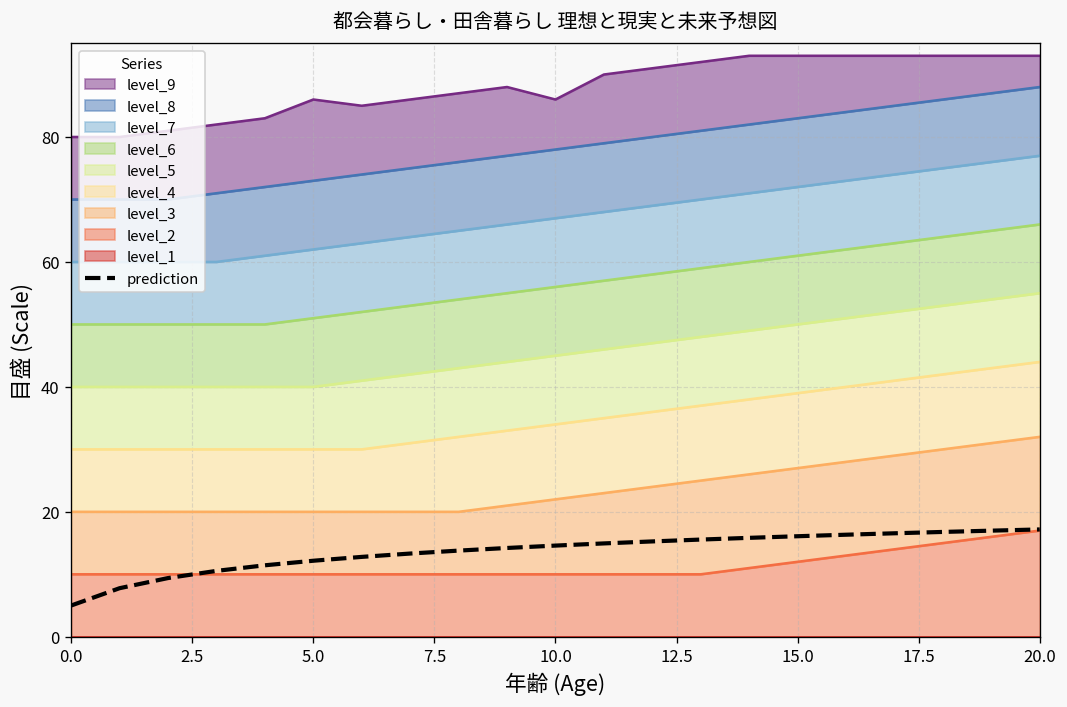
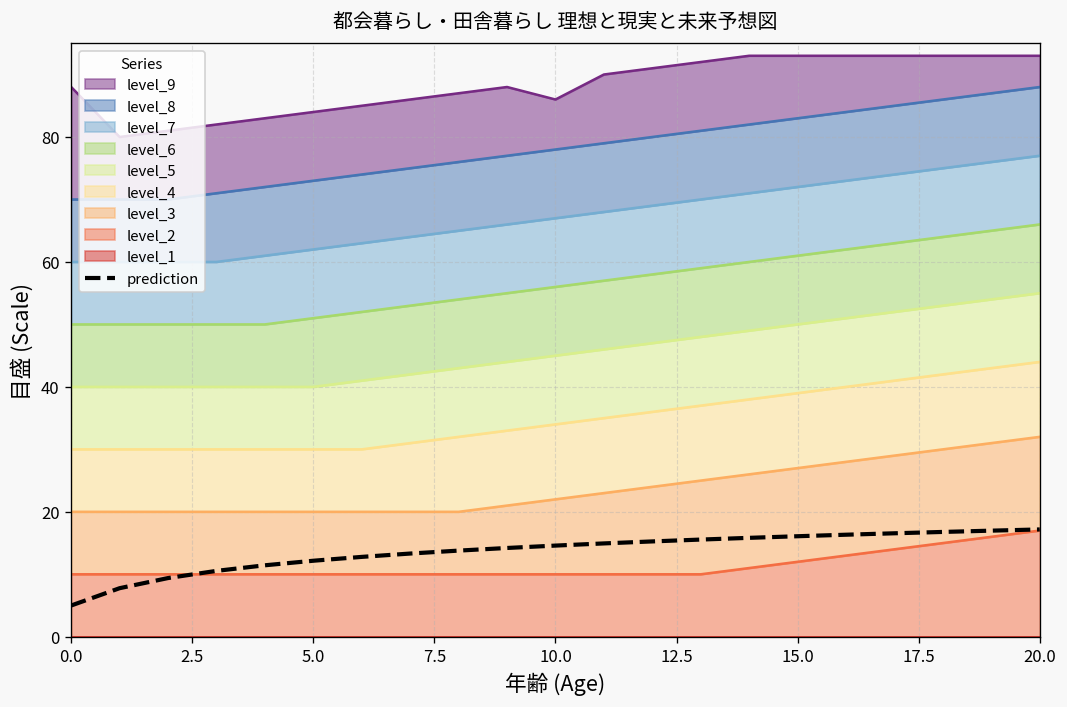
level_9, 0.0: 80 -> 88
level_9, 5.0: 86 -> 84
